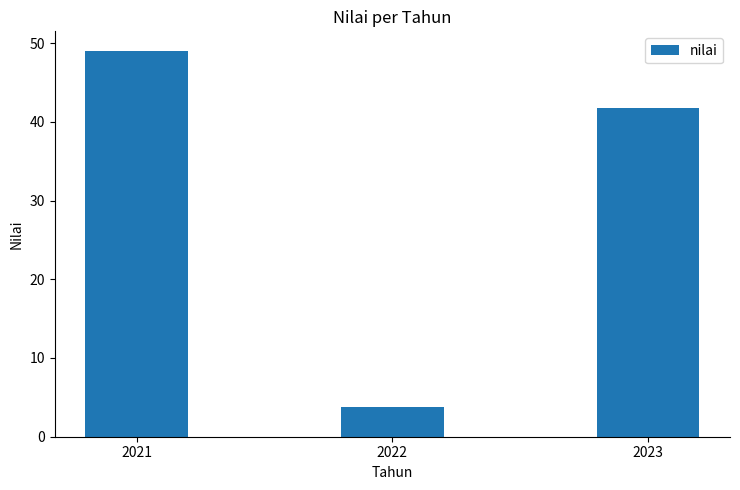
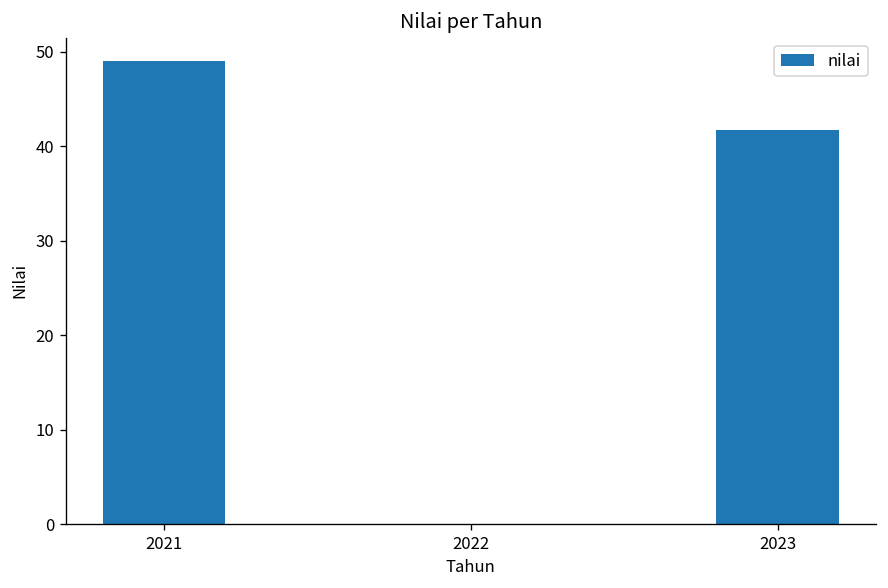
2022: 4 -> 0
